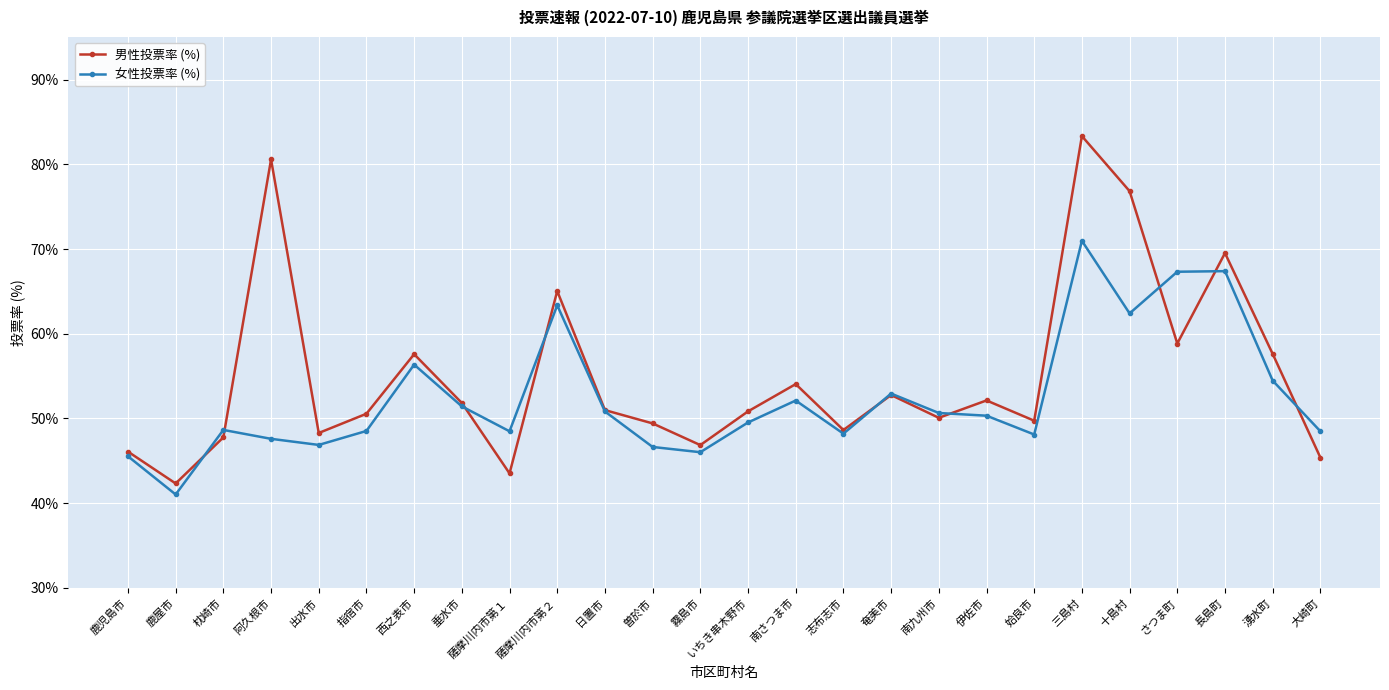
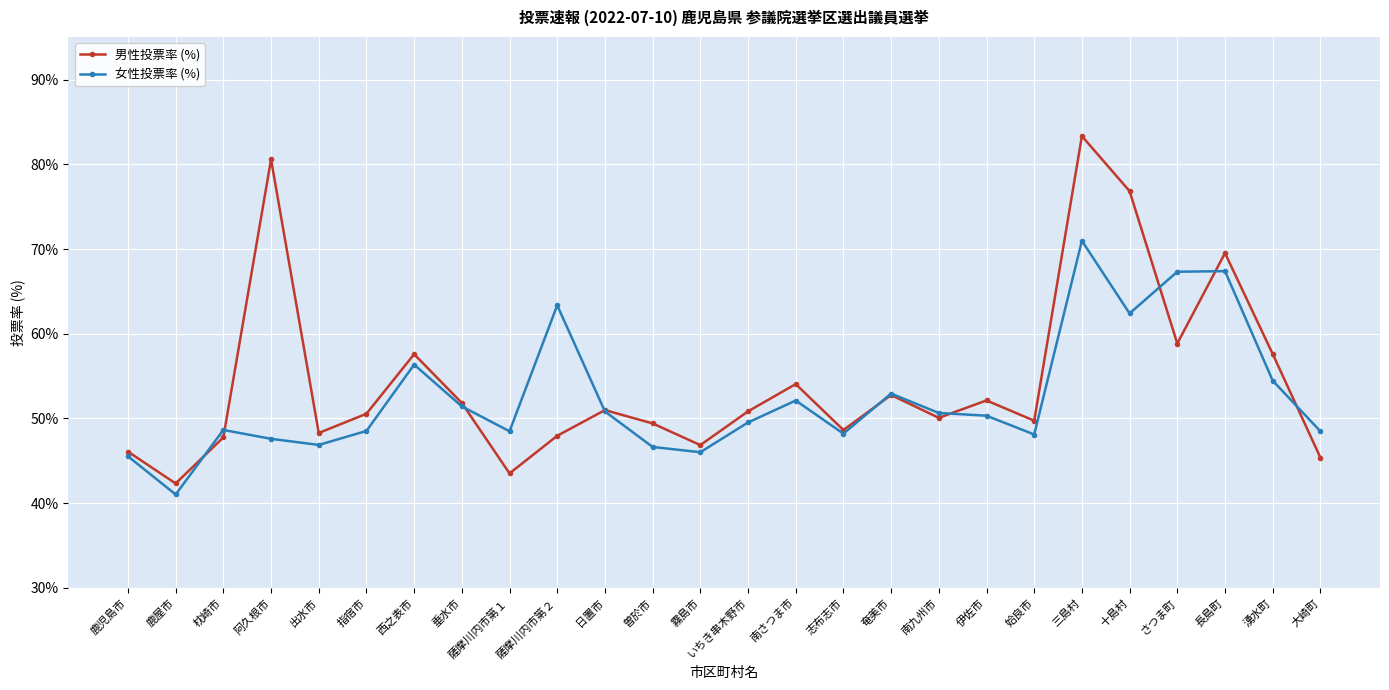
男性投票率 (%), 薩摩川内市第２: 65% -> 48%
